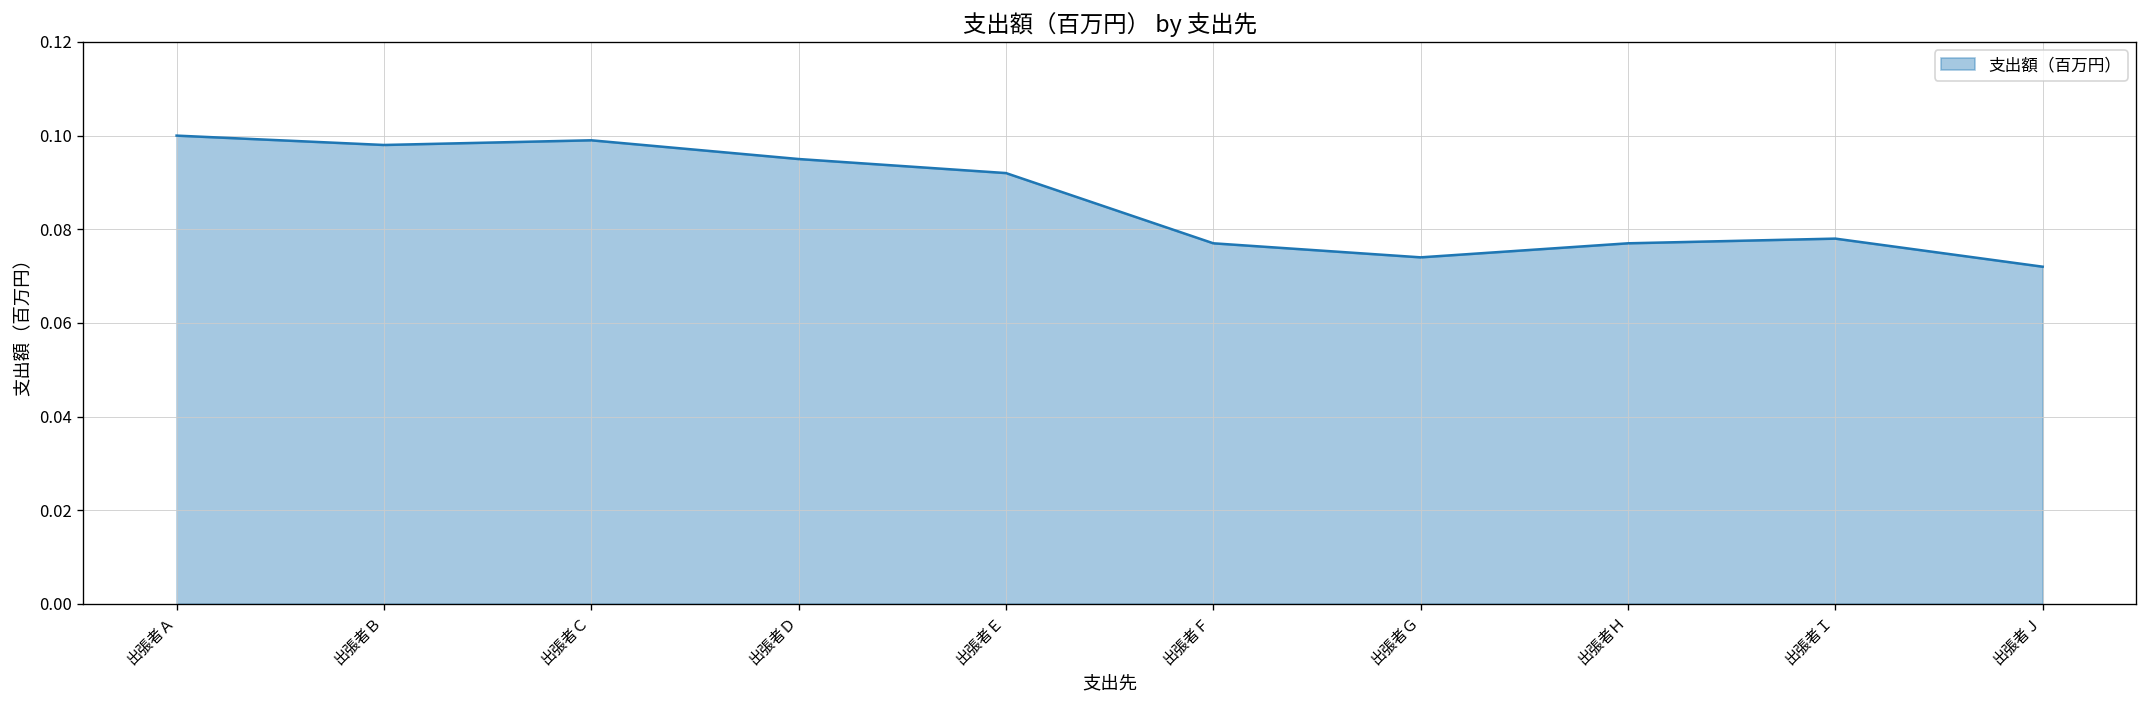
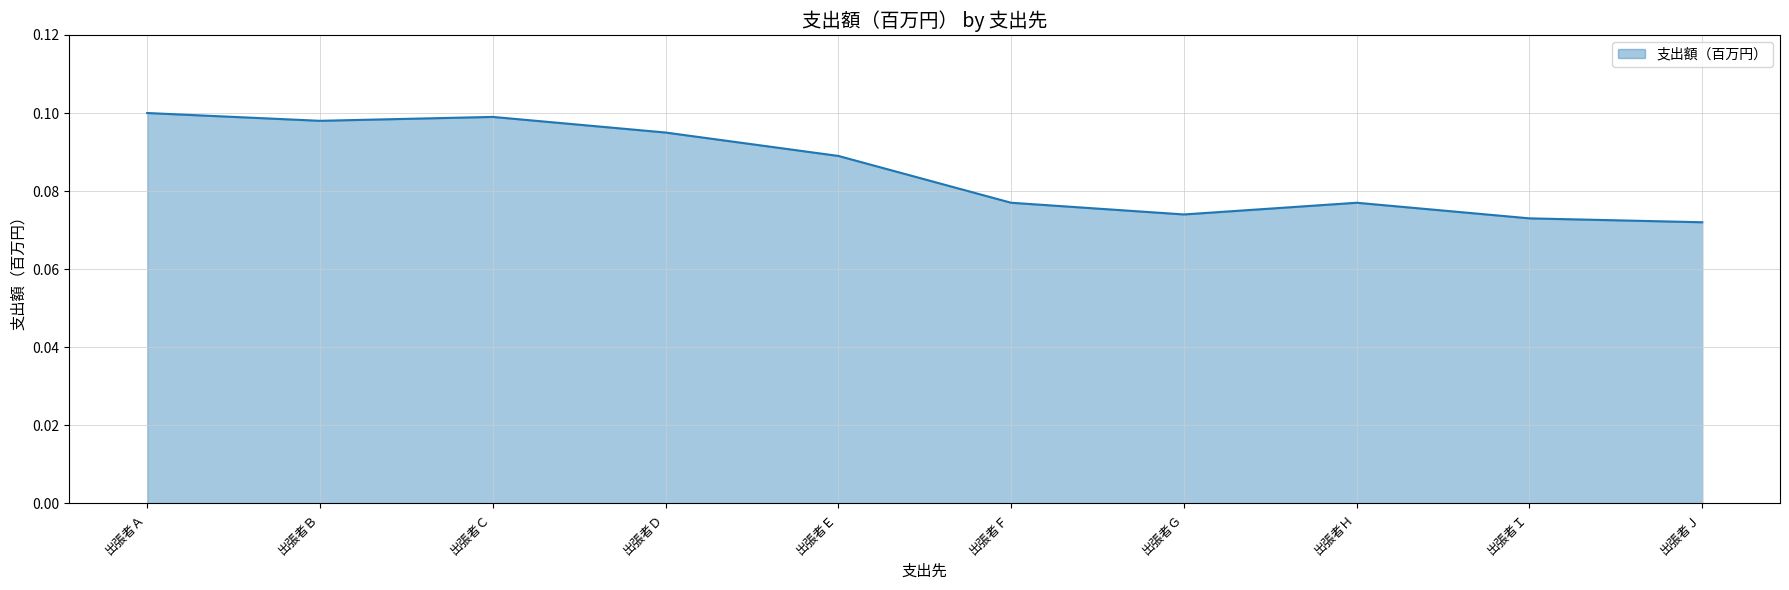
出張者Ｅ: 0.092 -> 0.089
出張者Ｉ: 0.078 -> 0.073
